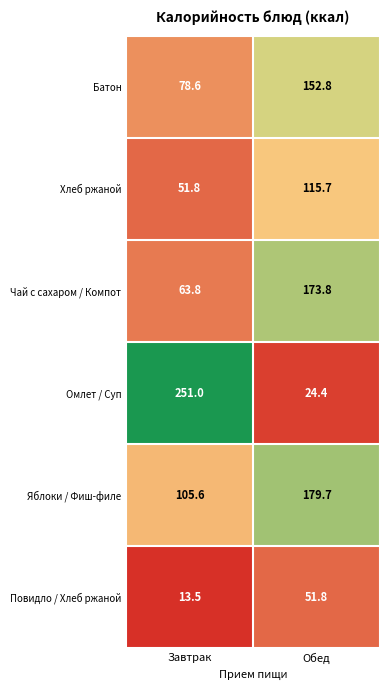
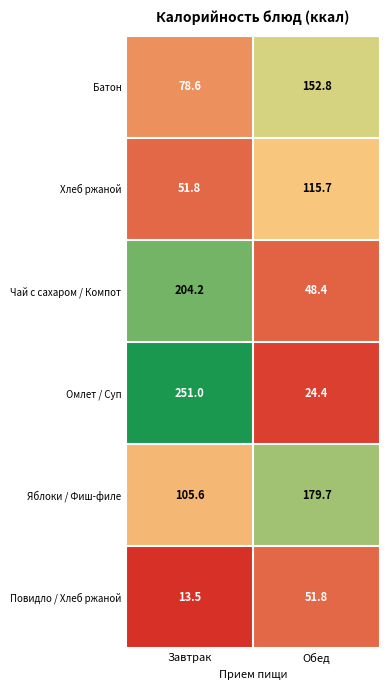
Чай с сахаром / Компот, Завтрак: 63.8 -> 204.2
Чай с сахаром / Компот, Обед: 173.8 -> 48.4
